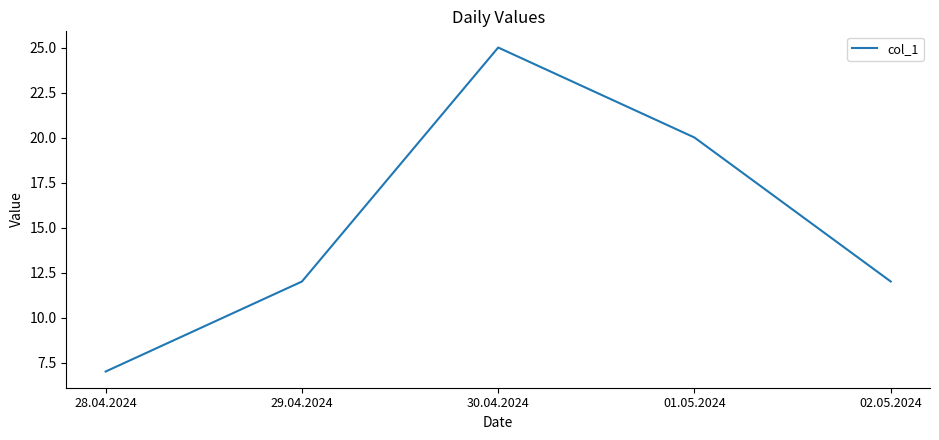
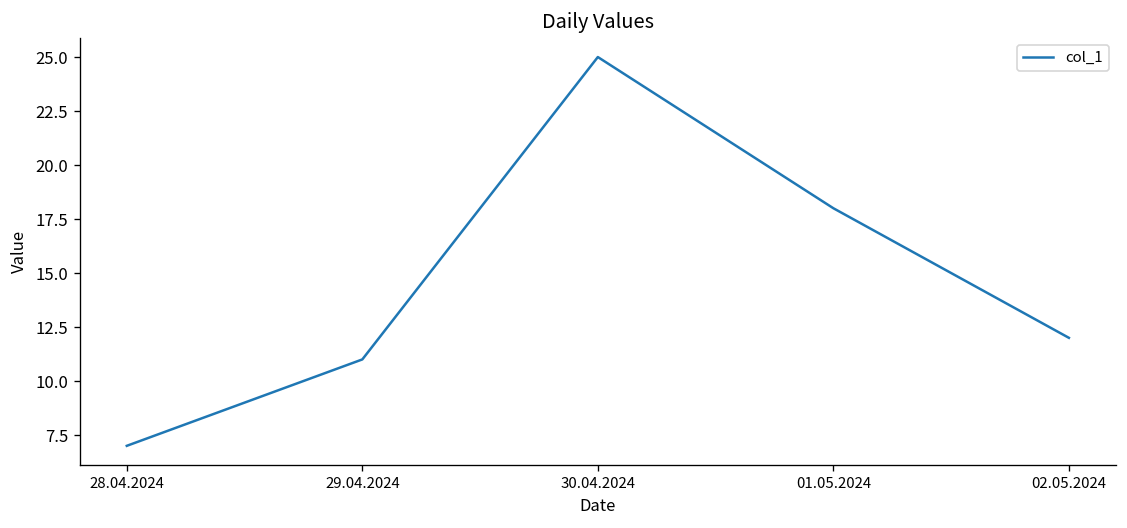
29.04.2024: 12 -> 11
01.05.2024: 20 -> 18
